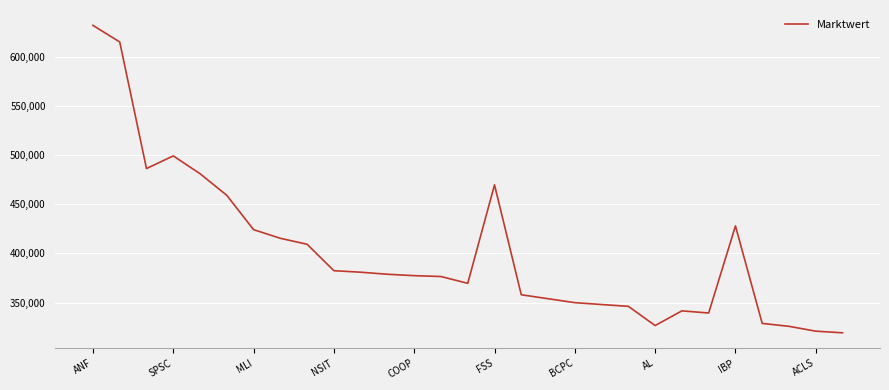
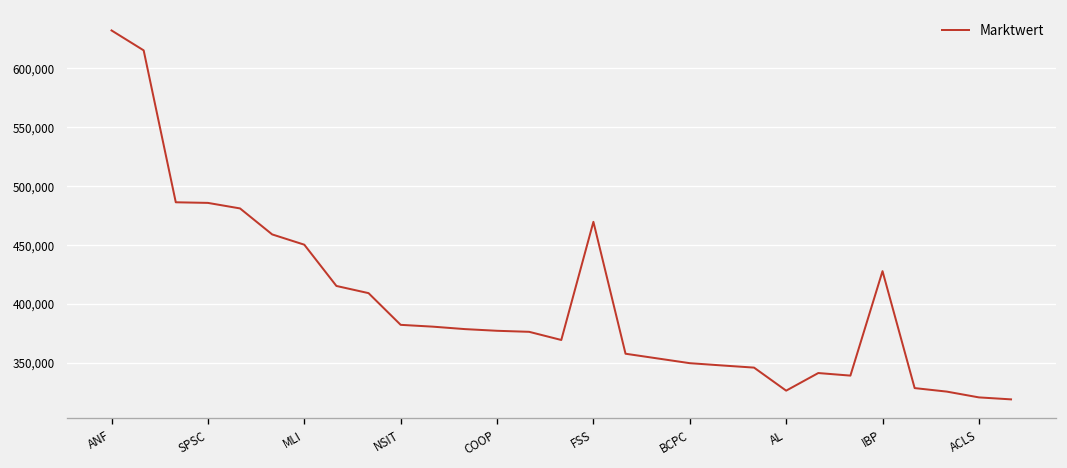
SPSC: 500,000 -> 490,000
MLI: 420,000 -> 450,000
